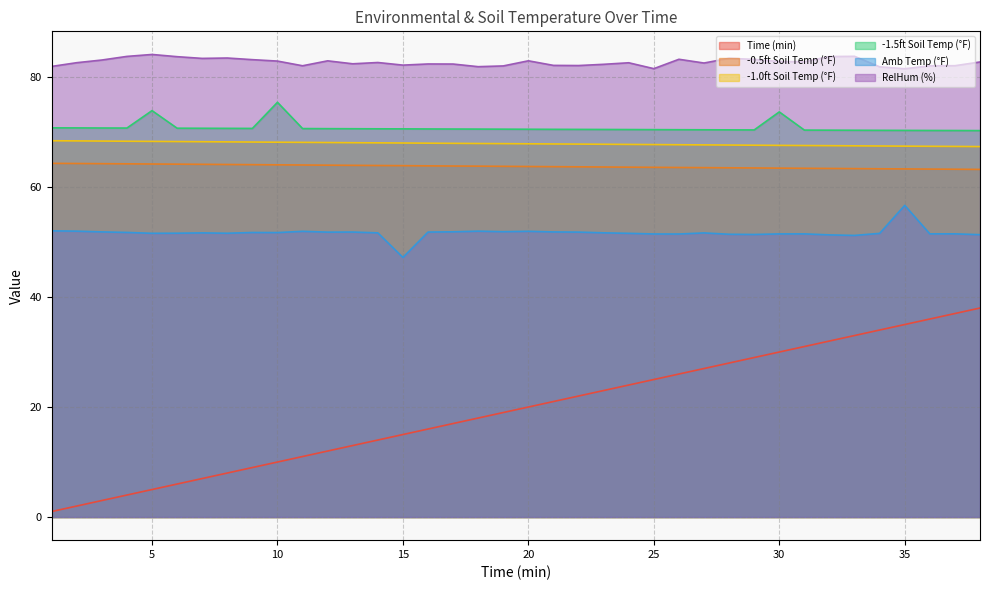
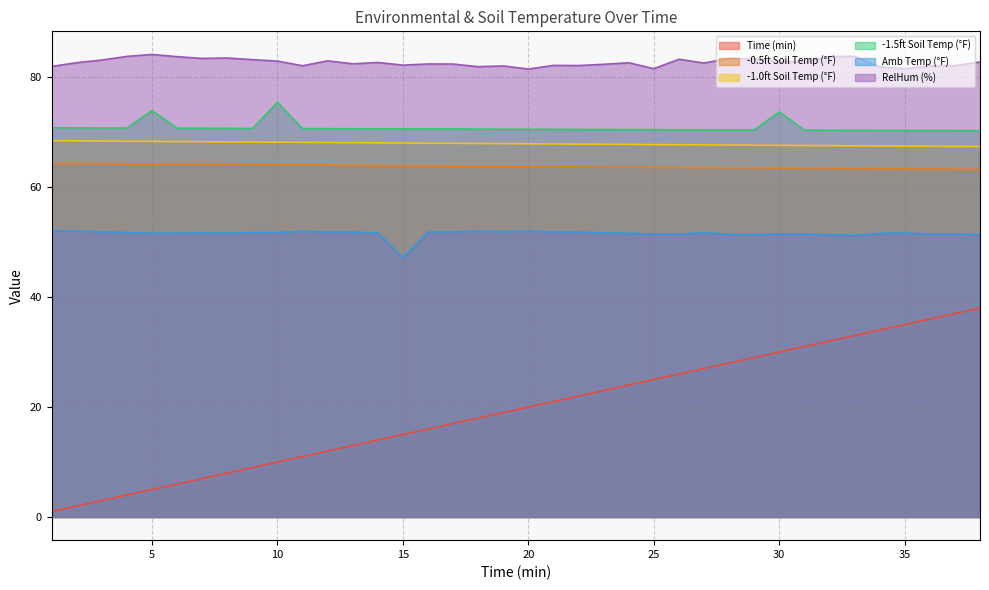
RelHum (%), 20: 83 -> 81
Amb Temp (°F), 35: 57 -> 52
